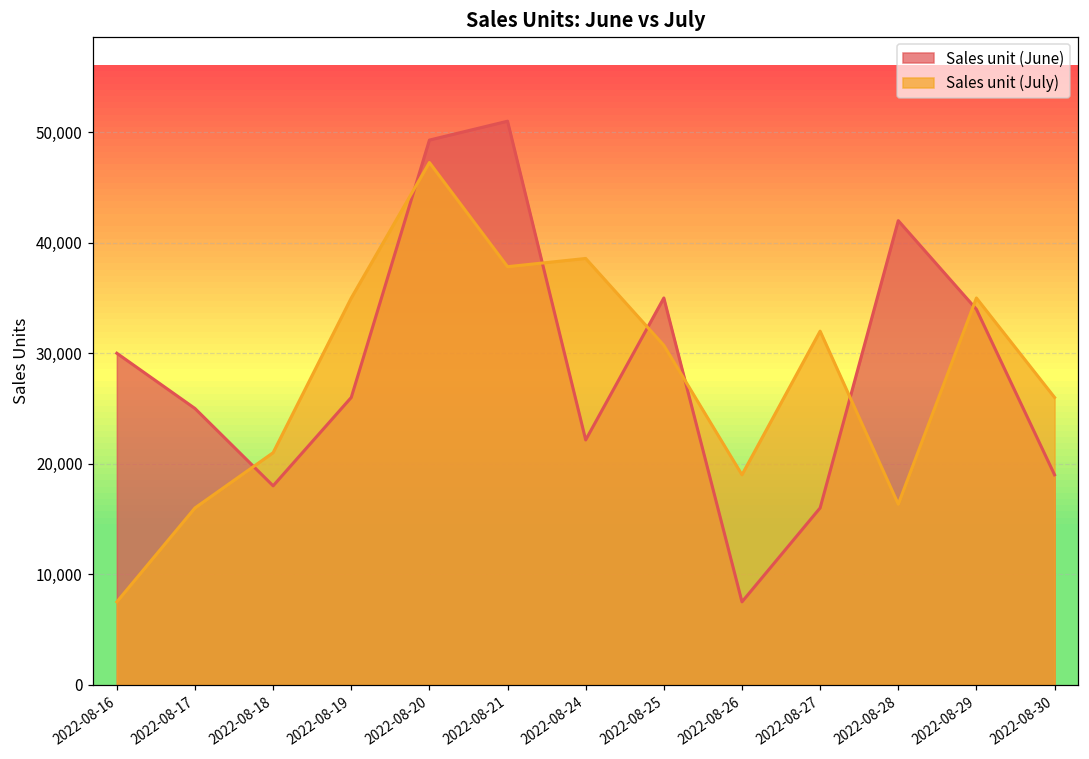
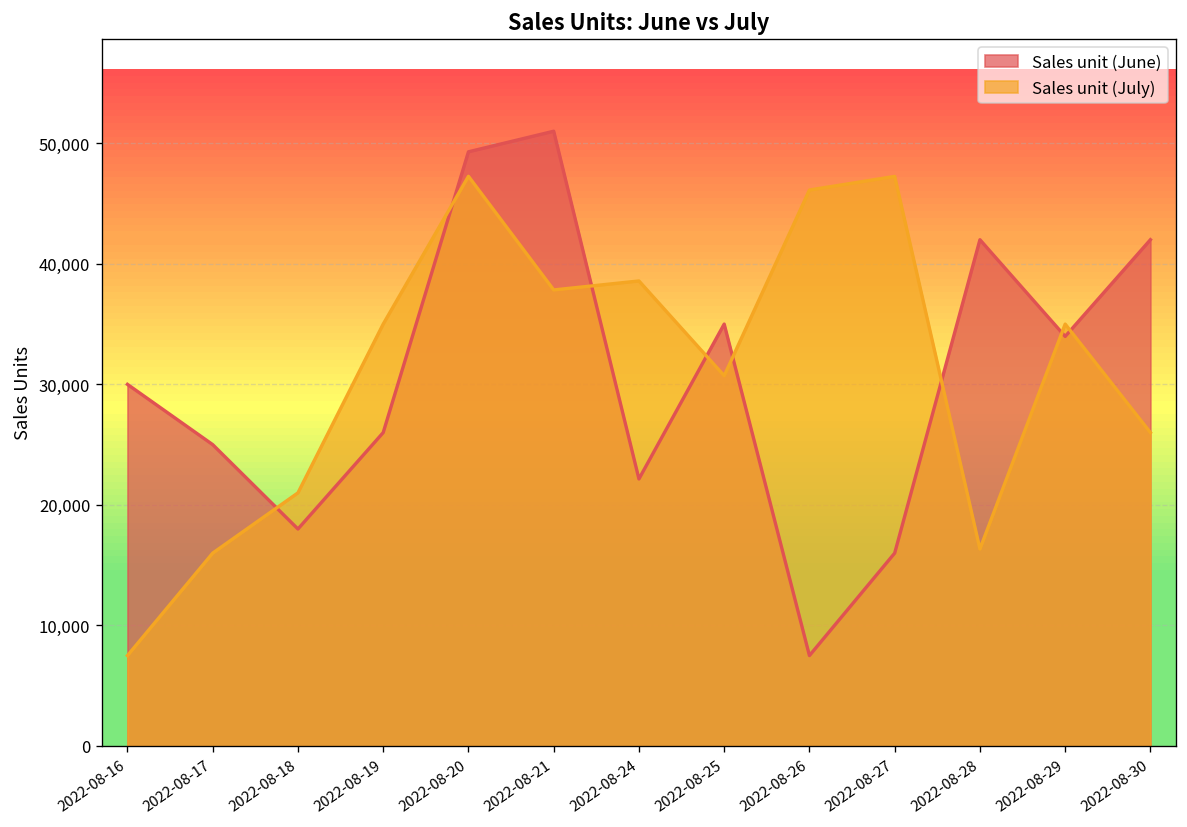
Sales unit (July), 2022-08-26: 19,000 -> 46,100
Sales unit (July), 2022-08-27: 32,000 -> 47,300
Sales unit (June), 2022-08-30: 19,000 -> 42,000
